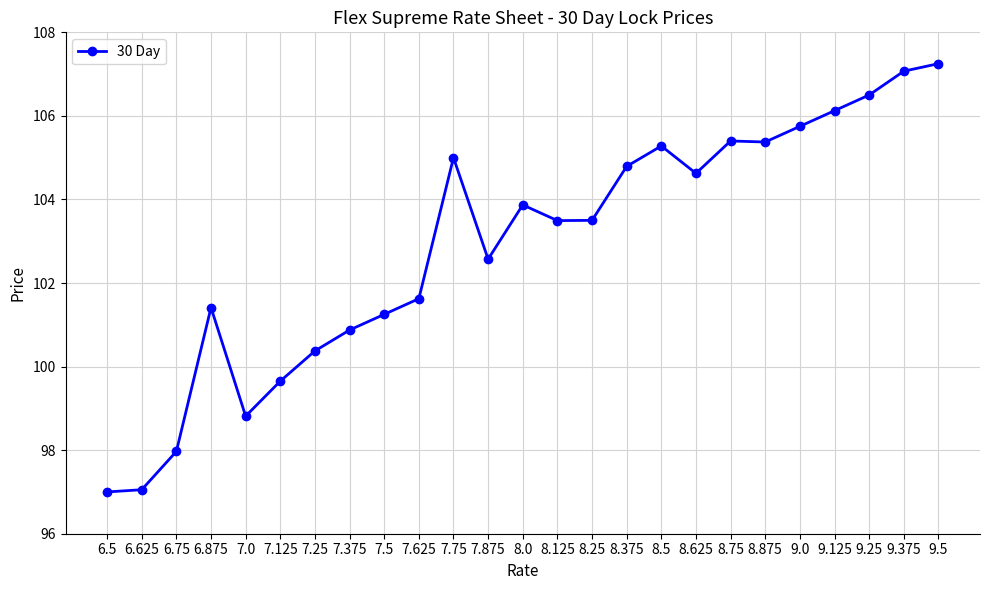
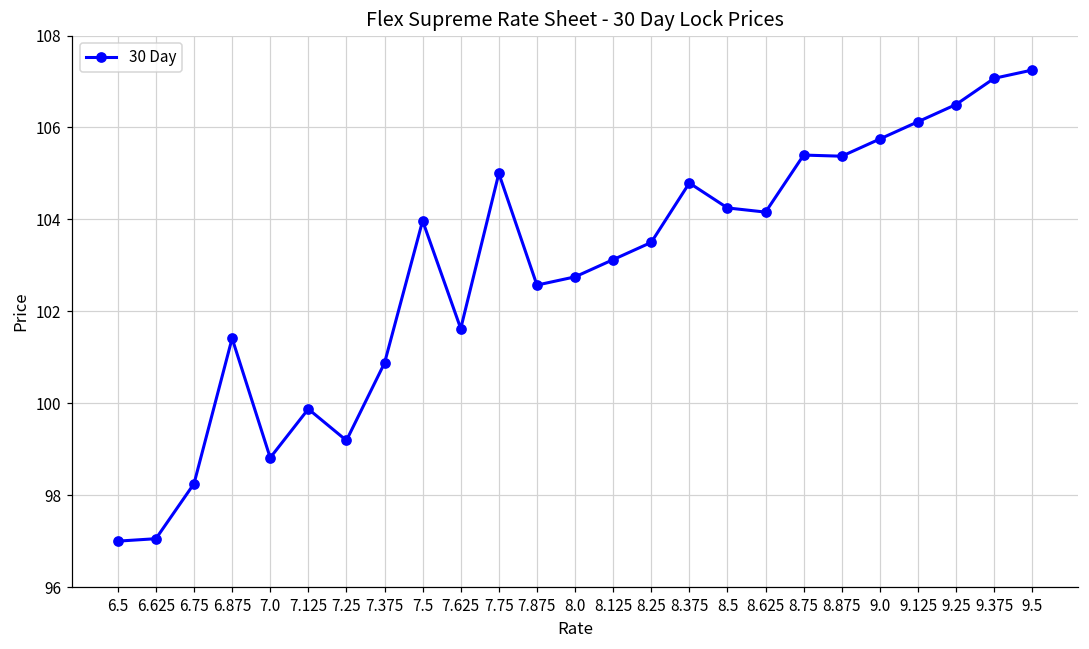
6.75: 98.0 -> 98.3
7.125: 99.7 -> 99.9
7.25: 100.4 -> 99.2
7.5: 101.3 -> 104.0
8.0: 103.9 -> 102.8
8.125: 103.5 -> 103.1
8.5: 105.3 -> 104.3
8.625: 104.6 -> 104.2
